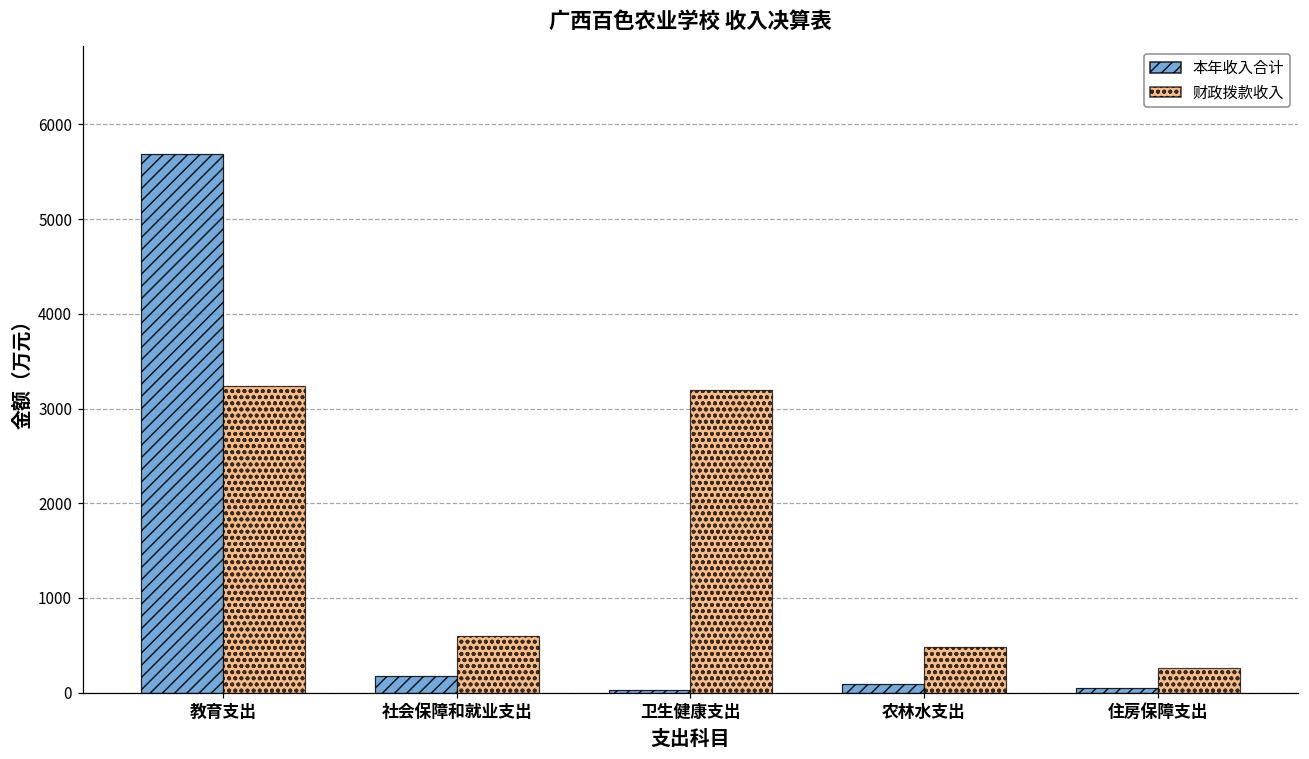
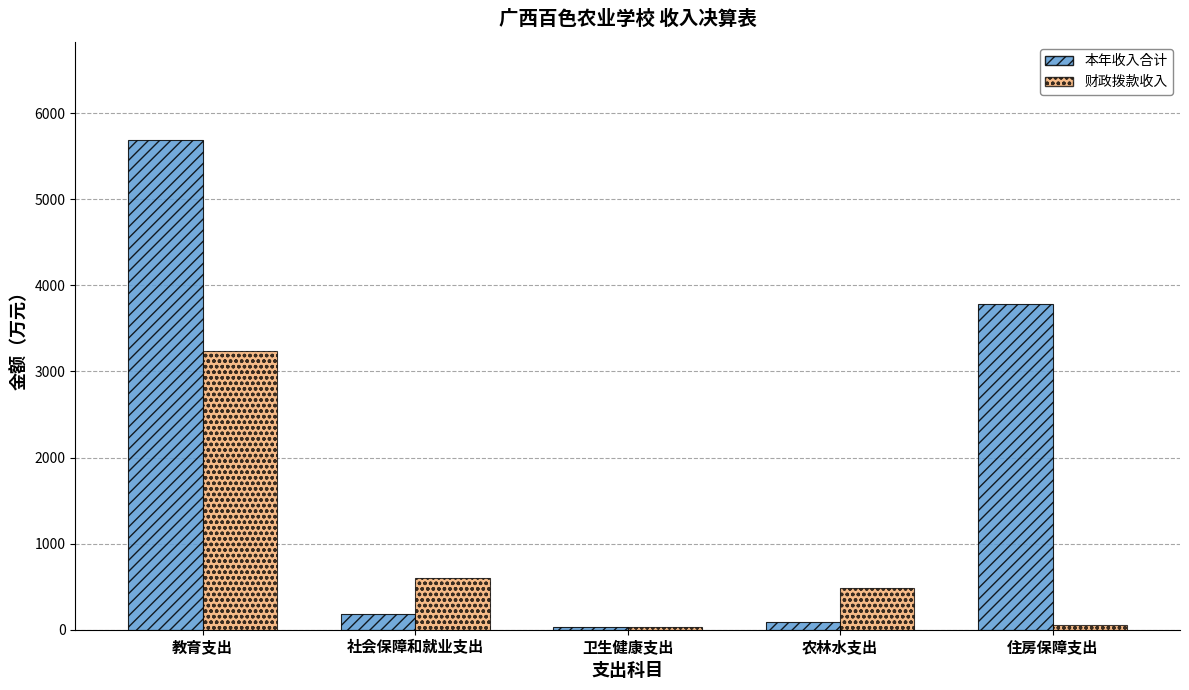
财政拨款收入, 卫生健康支出: 3200 -> 0
本年收入合计, 住房保障支出: 100 -> 3800
财政拨款收入, 住房保障支出: 300 -> 100
